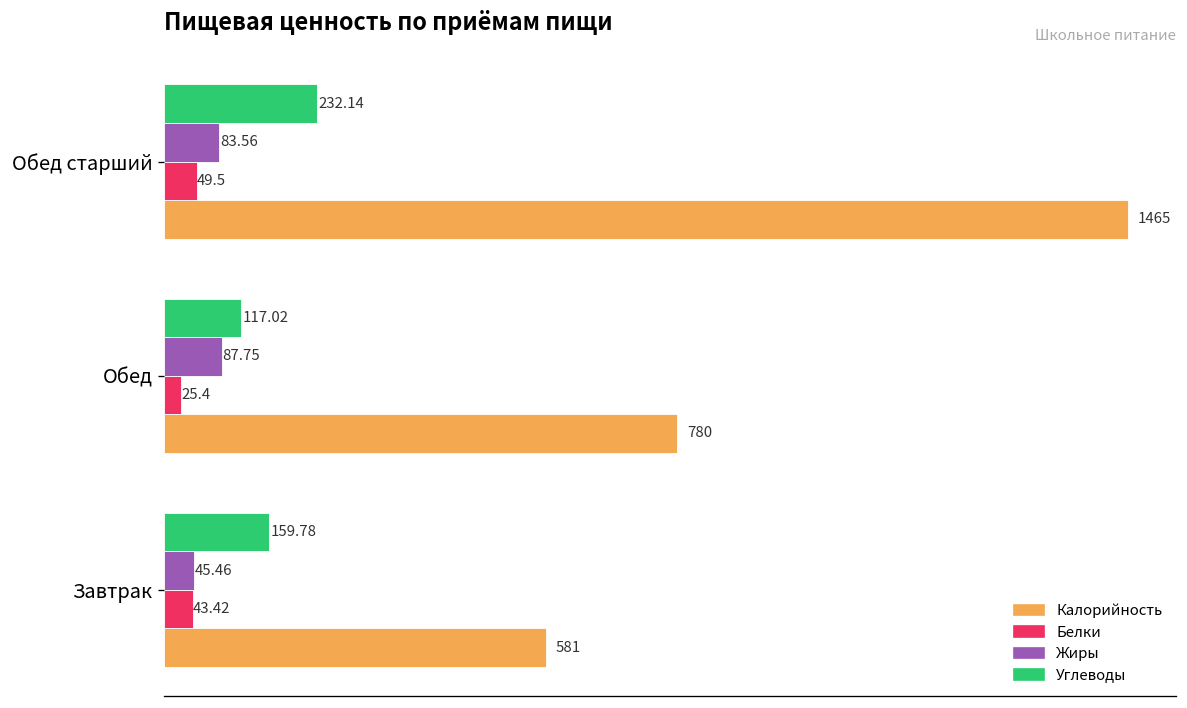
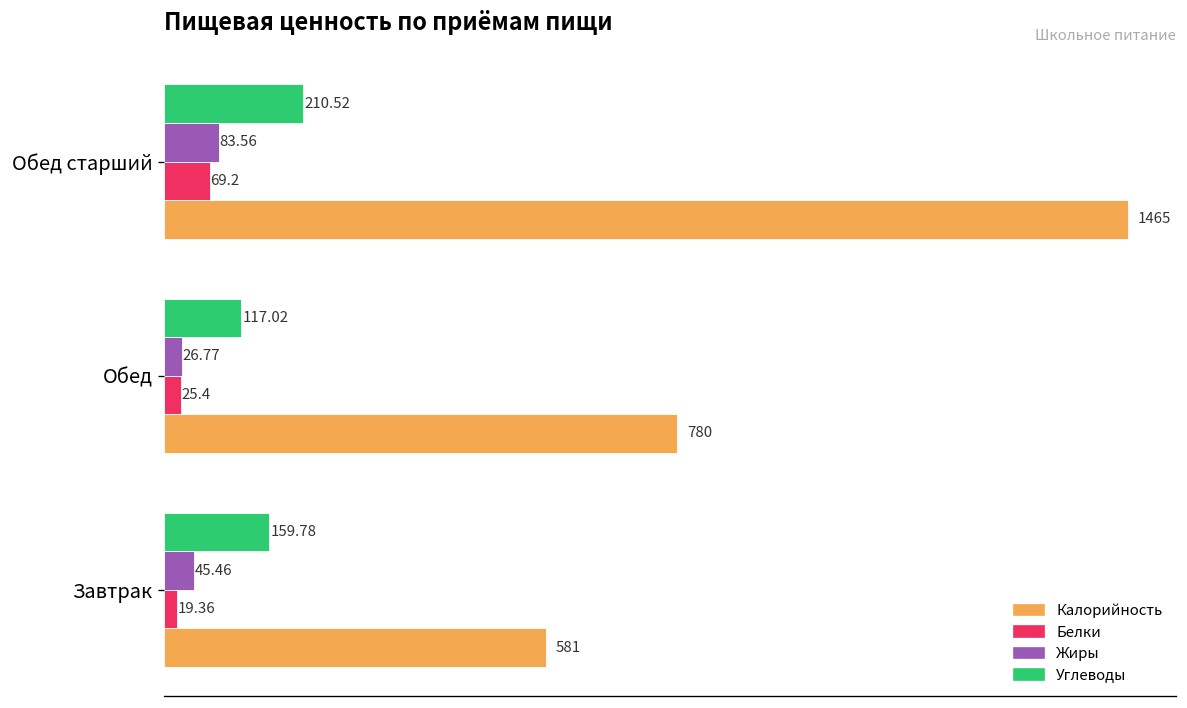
Углеводы, Обед старший: 232.14 -> 210.52
Белки, Обед старший: 49.5 -> 69.2
Жиры, Обед: 87.75 -> 26.77
Белки, Завтрак: 43.42 -> 19.36
